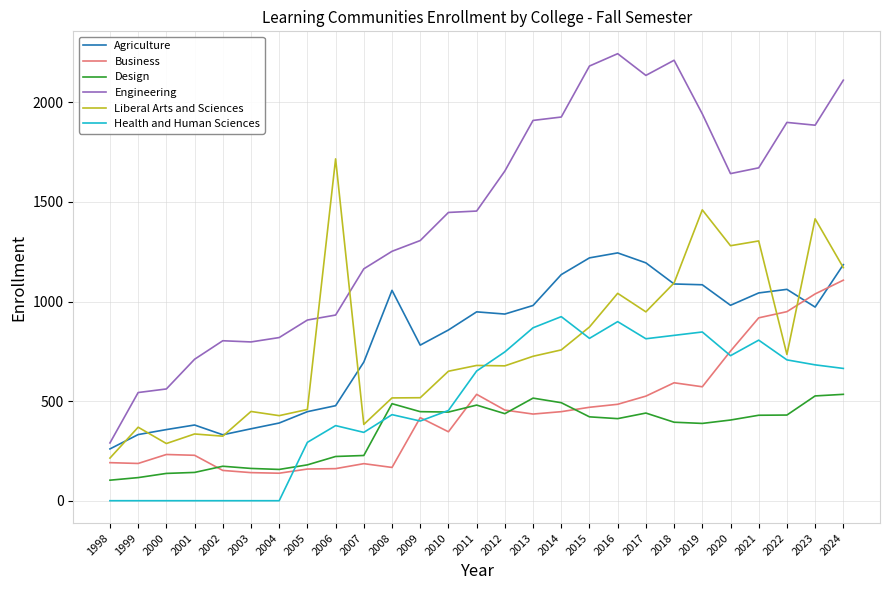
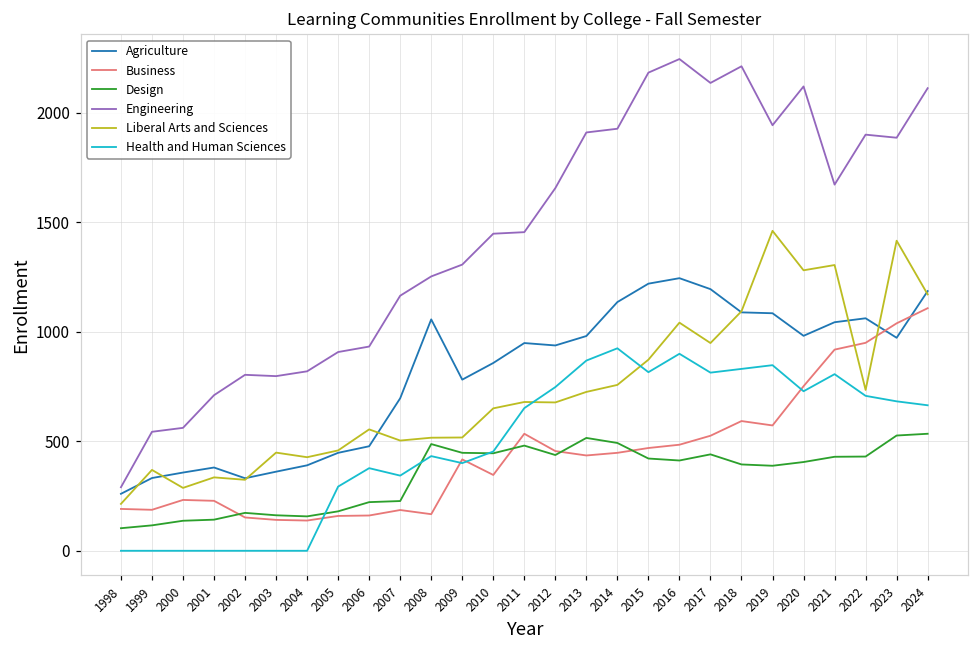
Liberal Arts and Sciences, 2006: 1720 -> 550
Liberal Arts and Sciences, 2007: 380 -> 500
Engineering, 2020: 1640 -> 2120
